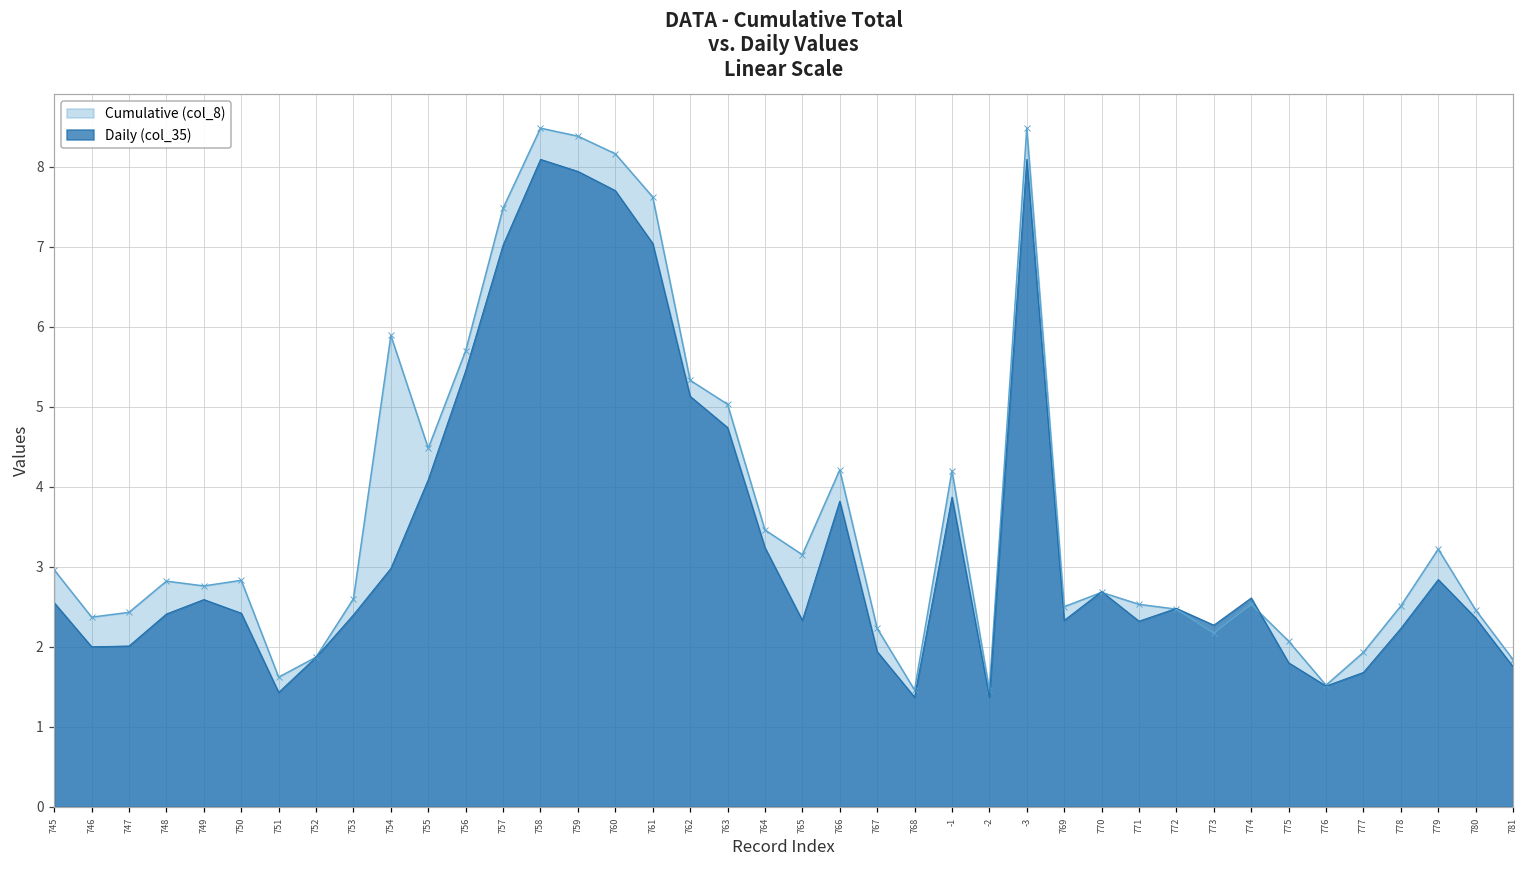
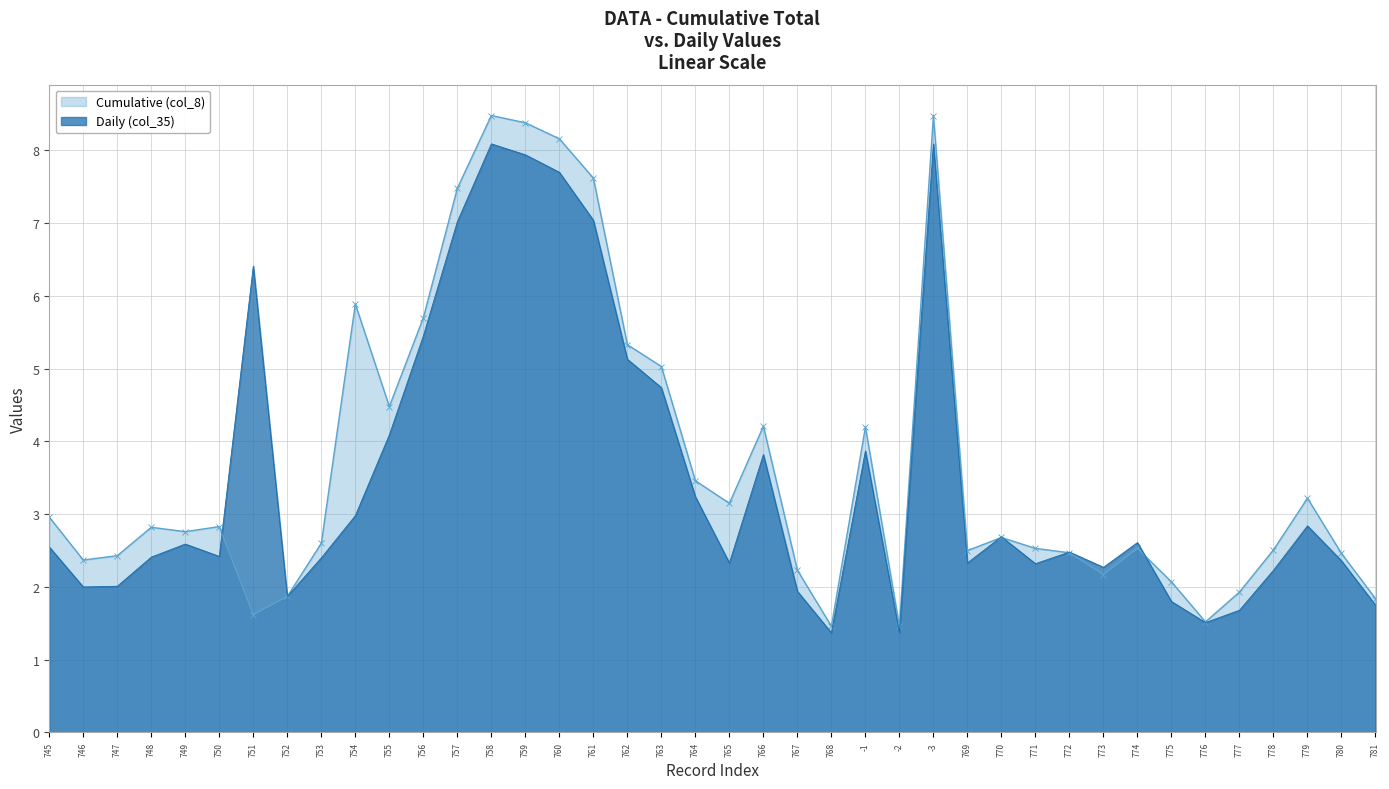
Daily (col_35), 751: 1.4 -> 6.4
